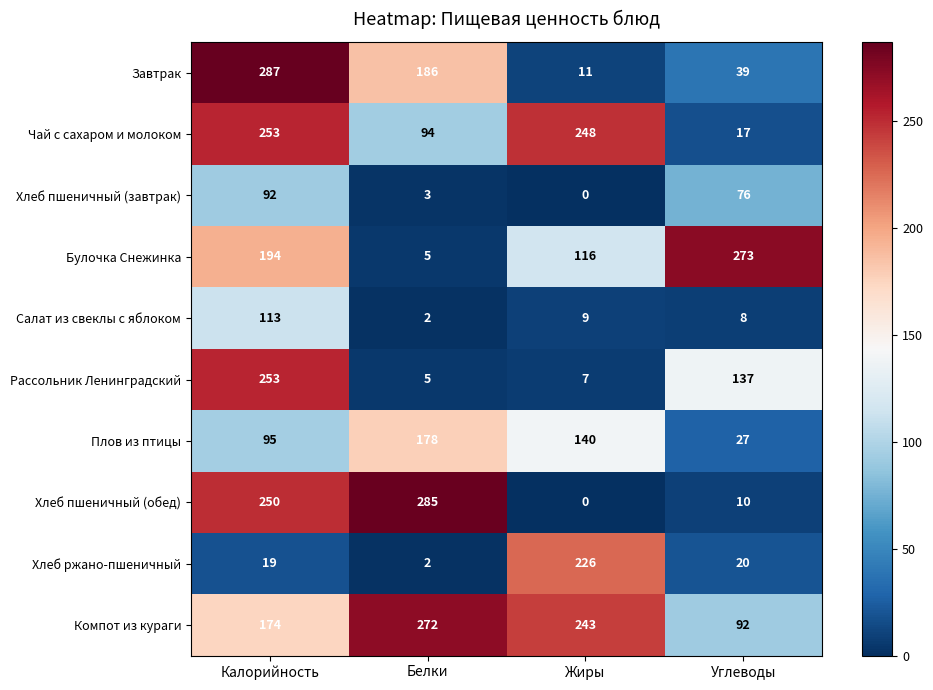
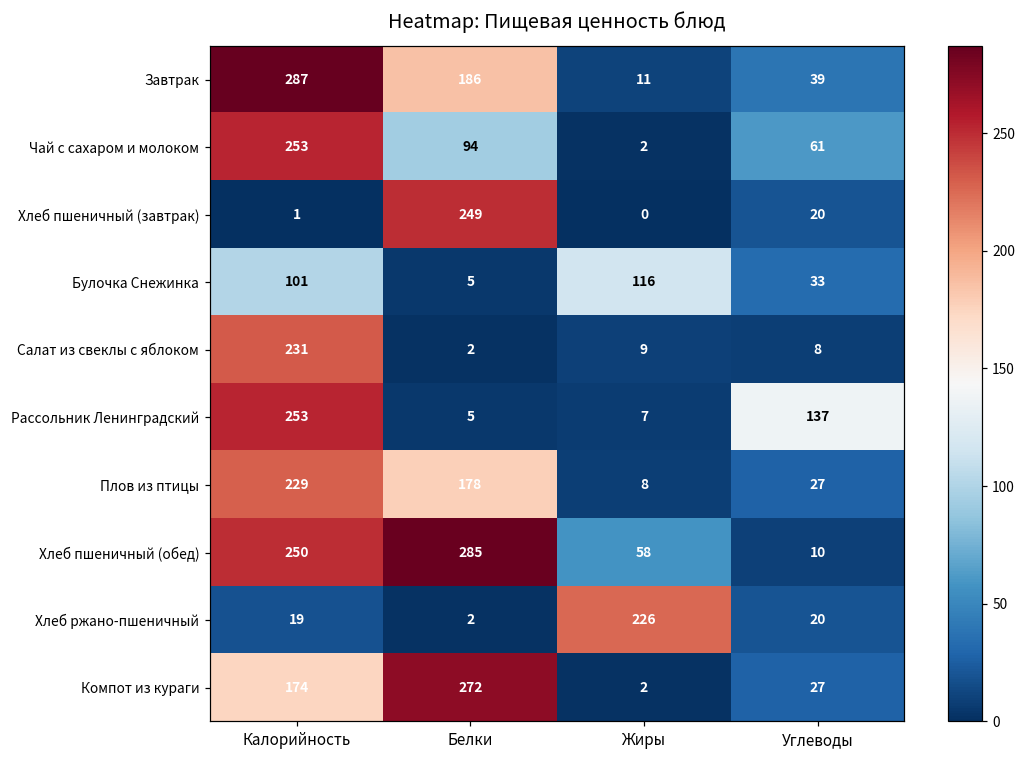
Чай с сахаром и молоком, Жиры: 248 -> 2
Чай с сахаром и молоком, Углеводы: 17 -> 61
Хлеб пшеничный (завтрак), Калорийность: 92 -> 1
Хлеб пшеничный (завтрак), Белки: 3 -> 249
Хлеб пшеничный (завтрак), Углеводы: 76 -> 20
Булочка Снежинка, Калорийность: 194 -> 101
Булочка Снежинка, Углеводы: 273 -> 33
Салат из свеклы с яблоком, Калорийность: 113 -> 231
Плов из птицы, Калорийность: 95 -> 229
Плов из птицы, Жиры: 140 -> 8
Хлеб пшеничный (обед), Жиры: 0 -> 58
Компот из кураги, Жиры: 243 -> 2
Компот из кураги, Углеводы: 92 -> 27
